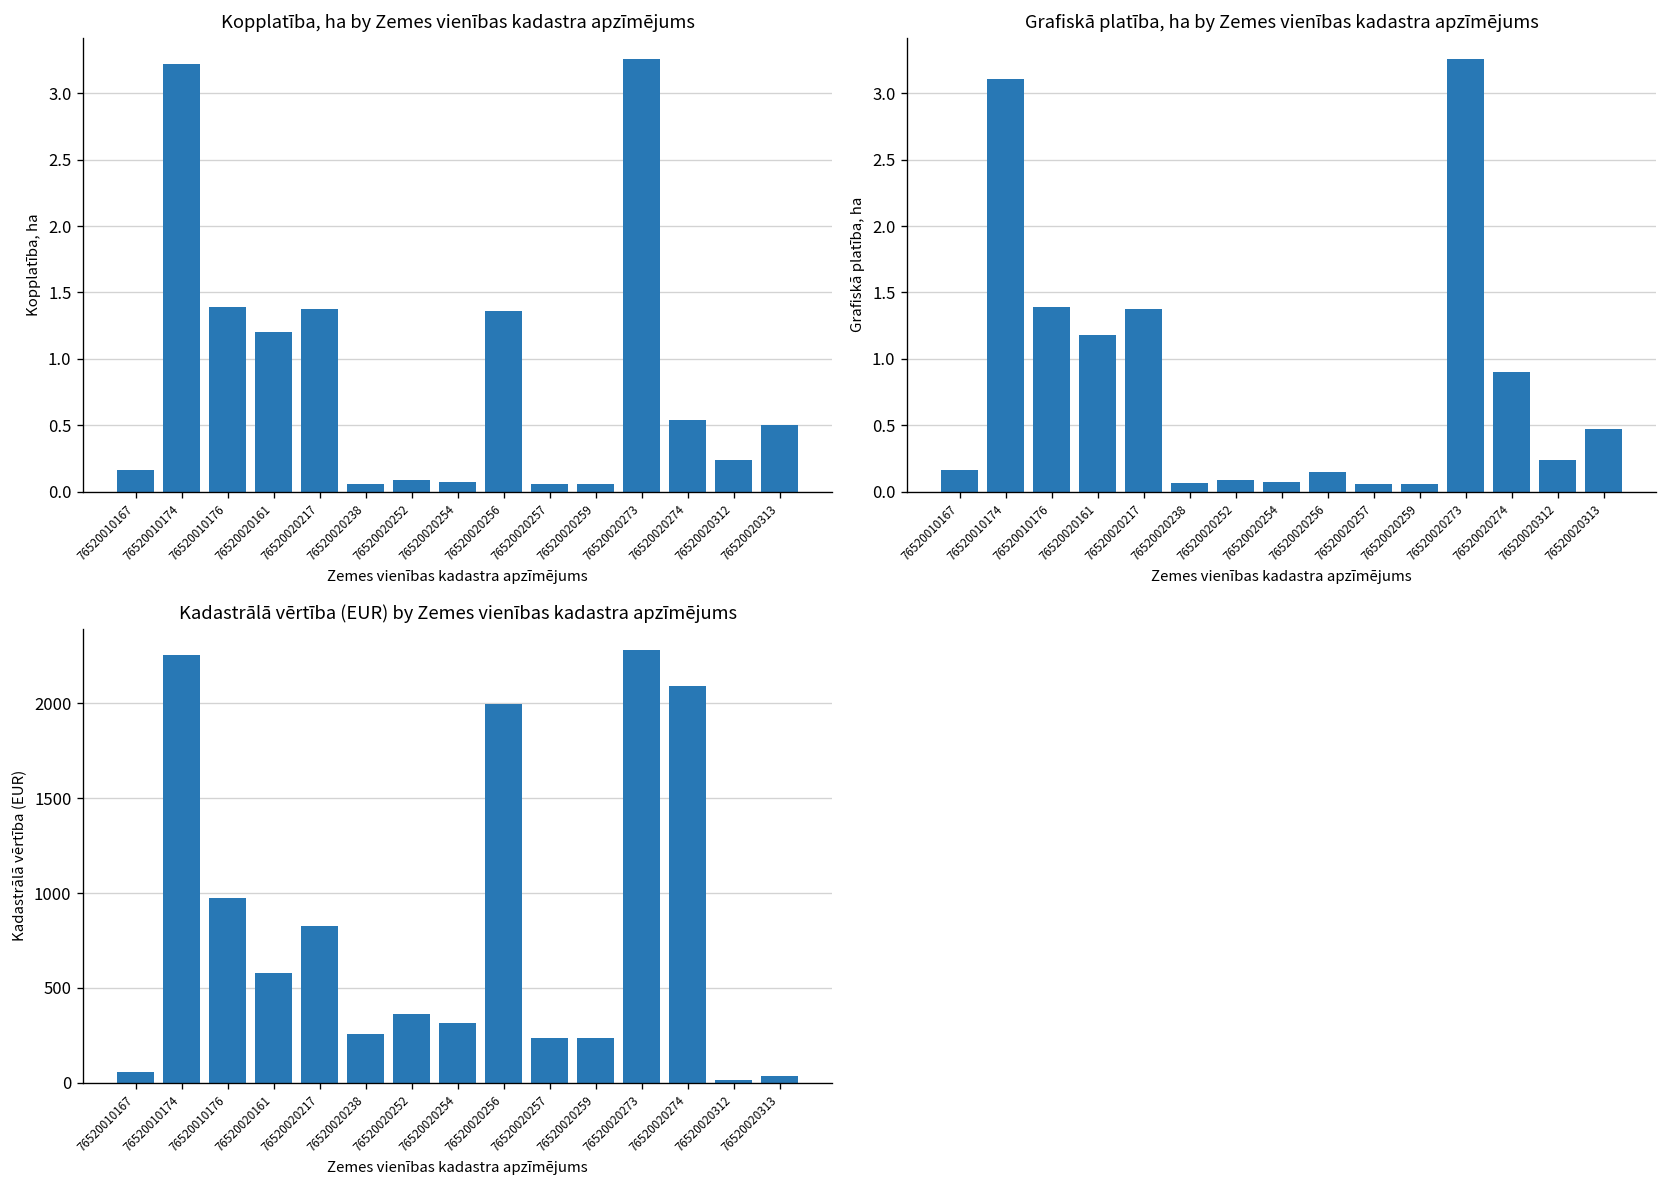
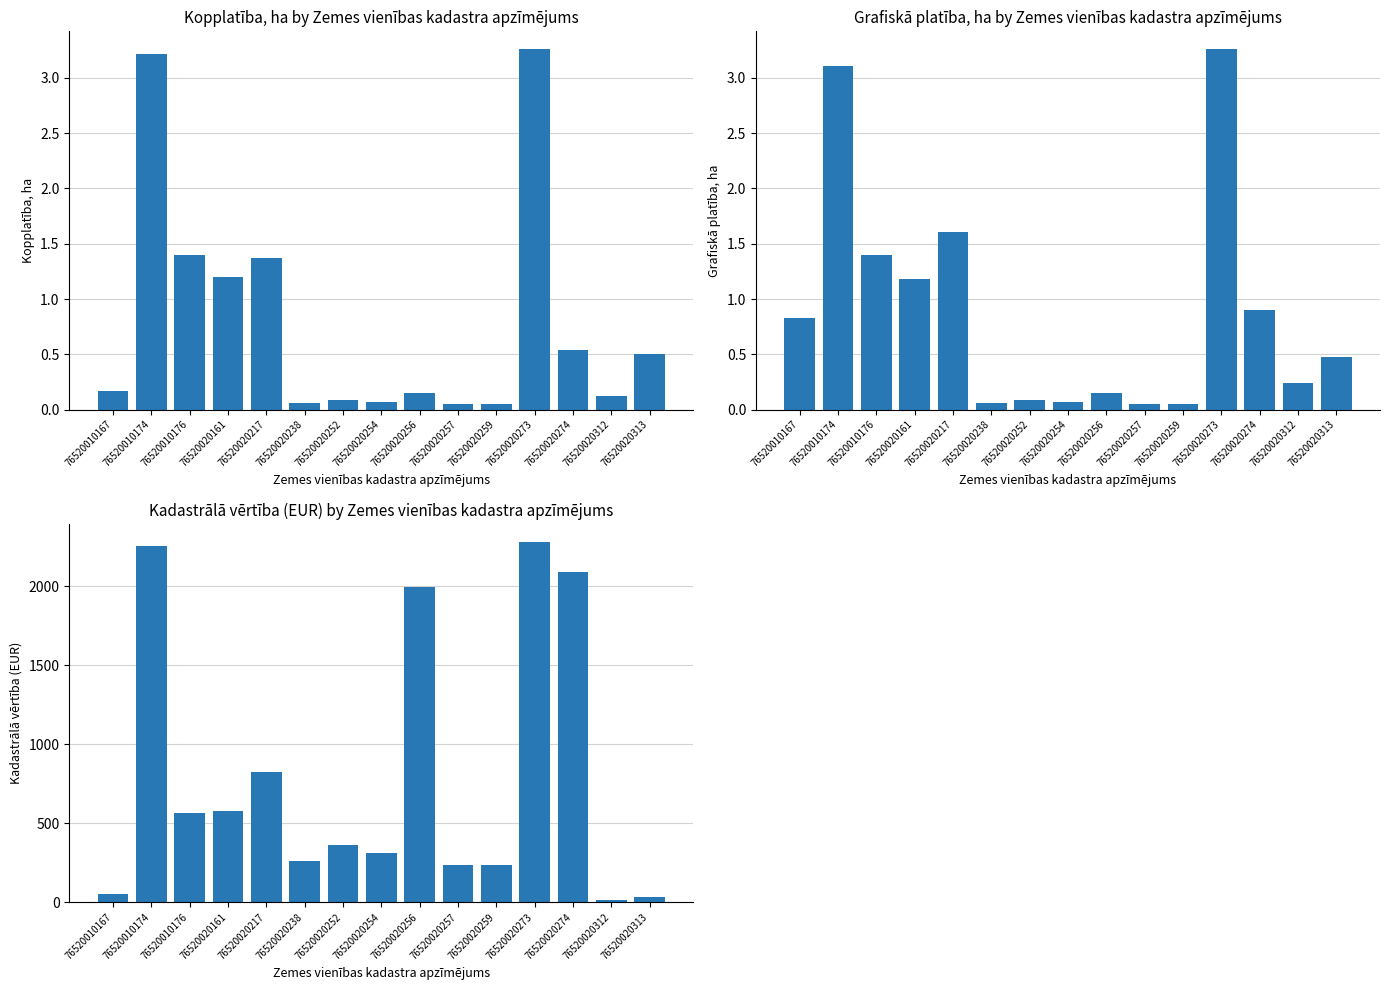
Kopplatība, ha by Zemes vienības kadastra apzīmējums, 76520020256: 1.36 -> 0.15
Kopplatība, ha by Zemes vienības kadastra apzīmējums, 76520020312: 0.24 -> 0.12
Grafiskā platība, ha by Zemes vienības kadastra apzīmējums, 76520010167: 0.17 -> 0.83
Grafiskā platība, ha by Zemes vienības kadastra apzīmējums, 76520020217: 1.37 -> 1.61
Kadastrālā vērtība (EUR) by Zemes vienības kadastra apzīmējums, 76520010176: 980 -> 570
